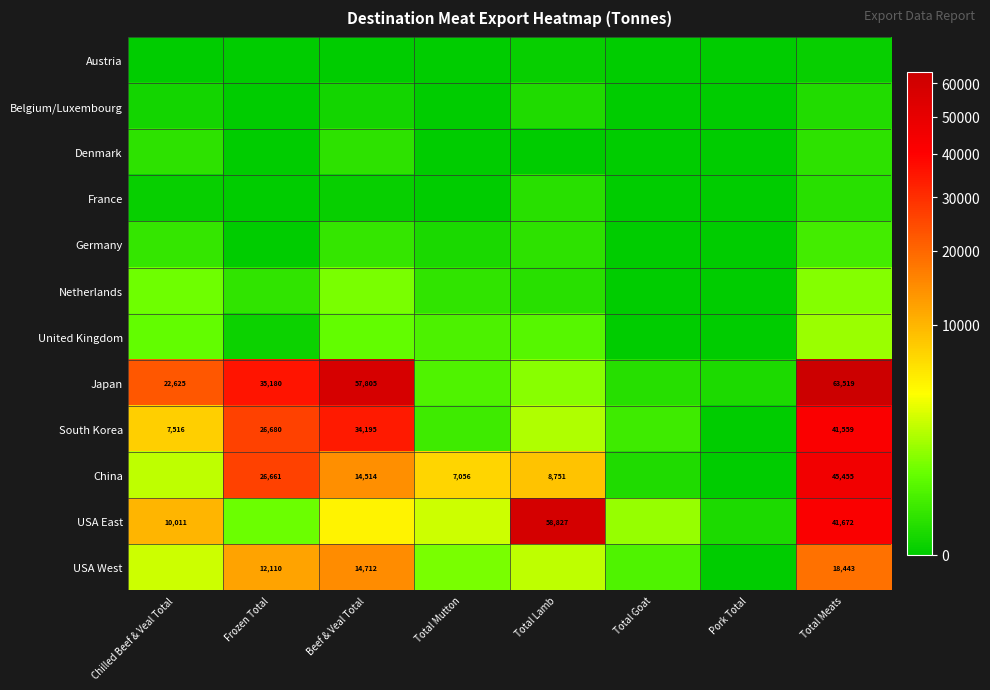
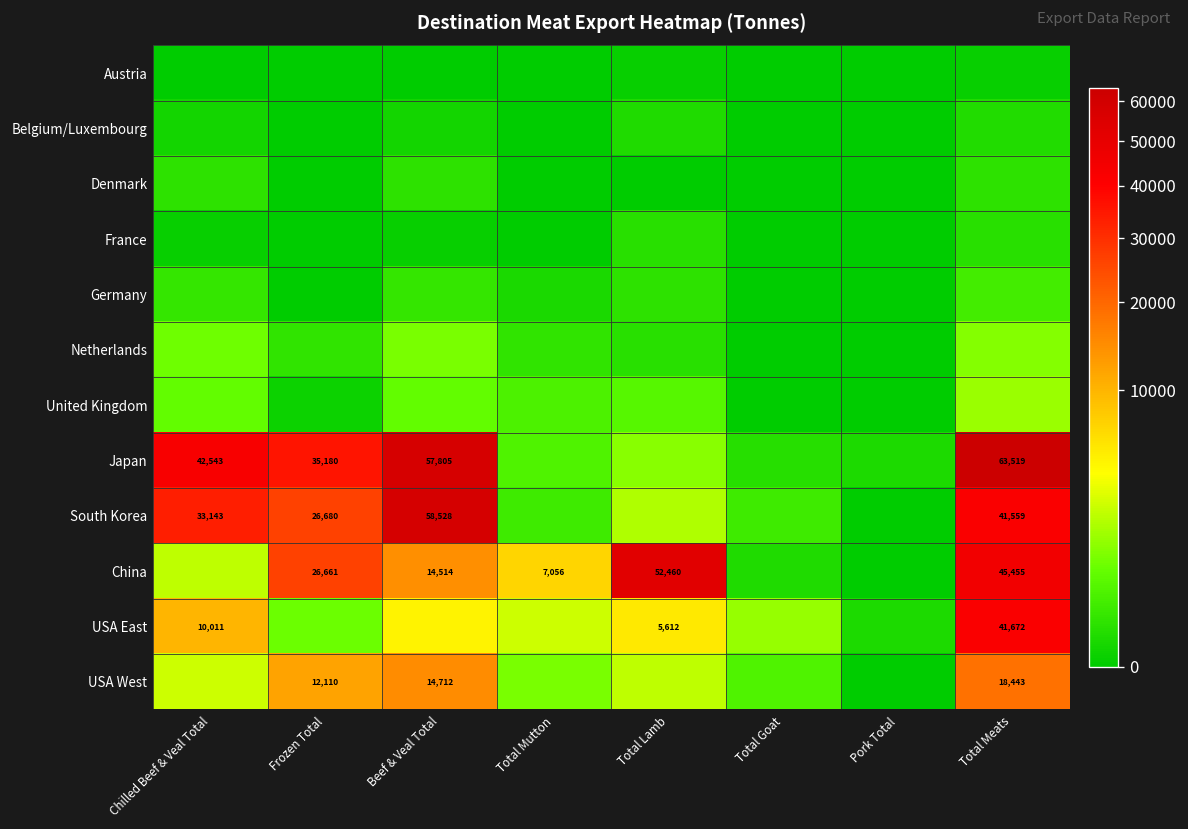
Japan, Chilled Beef & Veal Total: 22,625 -> 42,543
South Korea, Chilled Beef & Veal Total: 7,516 -> 33,143
South Korea, Beef & Veal Total: 34,195 -> 58,528
China, Total Lamb: 8,751 -> 52,460
USA East, Total Lamb: 58,827 -> 5,612
